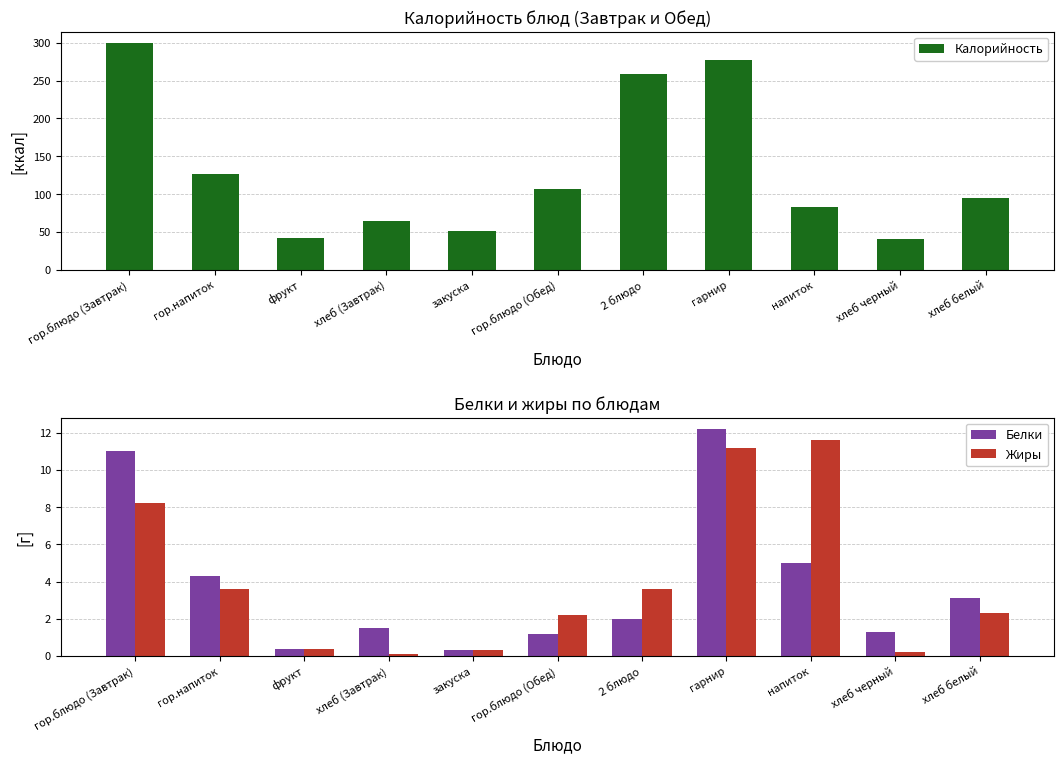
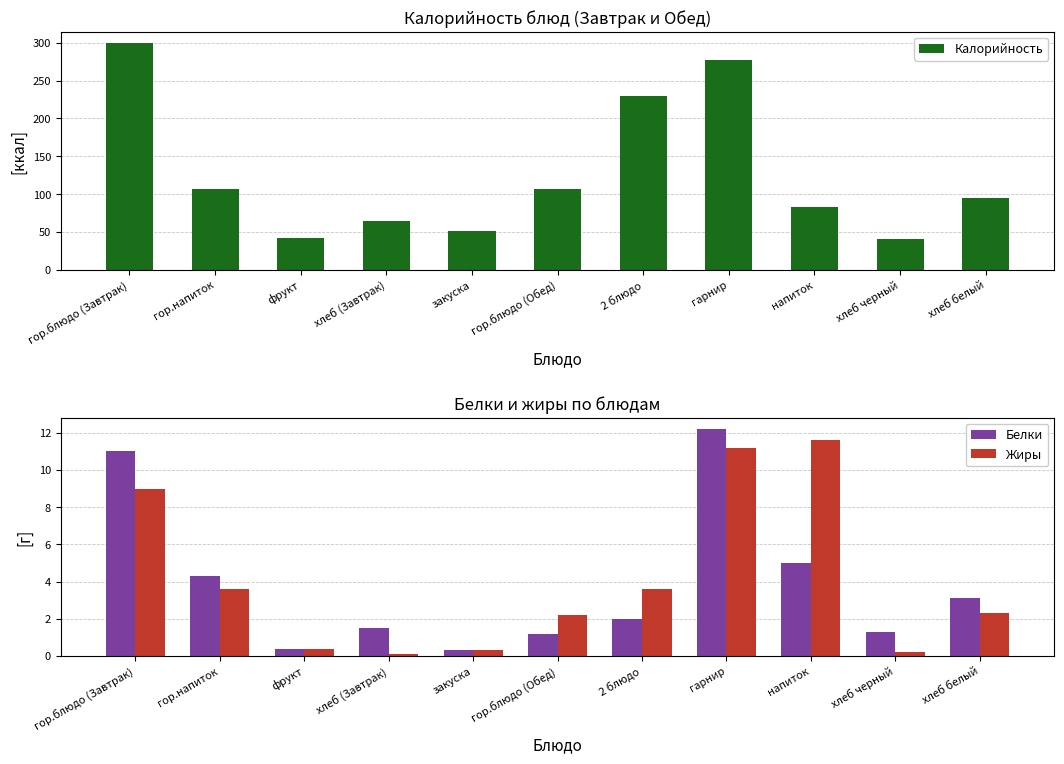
Калорийность блюд (Завтрак и Обед), гор.напиток: 130 -> 110
Калорийность блюд (Завтрак и Обед), 2 блюдо: 260 -> 230
Белки и жиры по блюдам, Жиры, гор.блюдо (Завтрак): 8.2 -> 9.0
